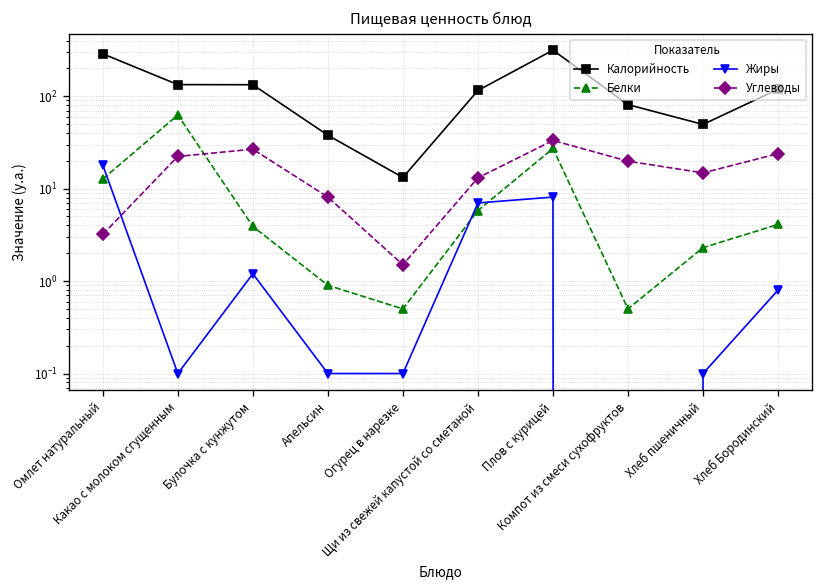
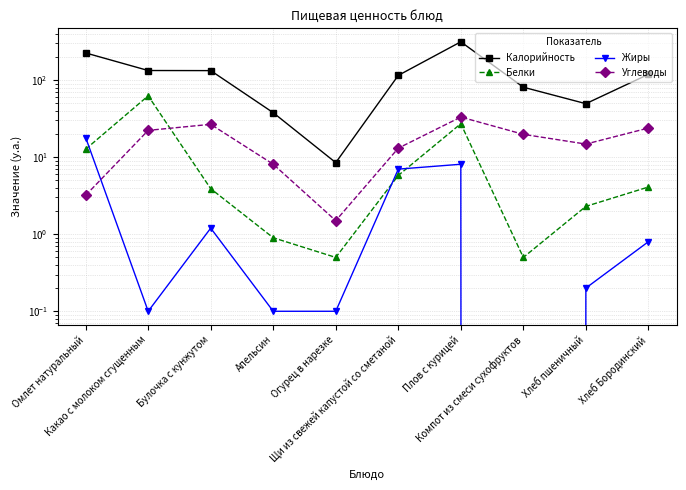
Калорийность, Омлет натуральный: 290 -> 230
Калорийность, Огурец в нарезке: 13 -> 9
Жиры, Хлеб пшеничный: 0.1 -> 0.2
